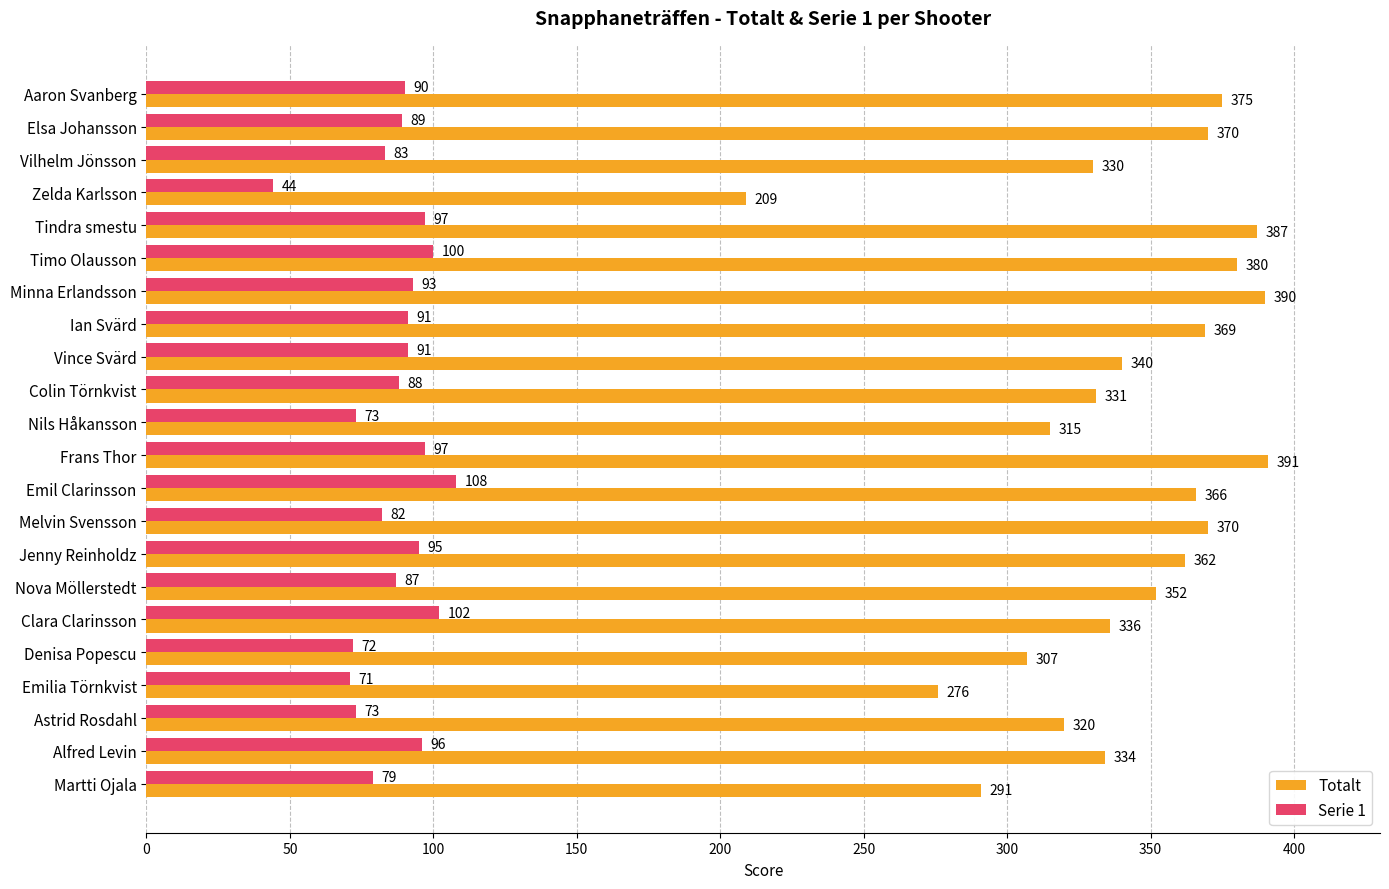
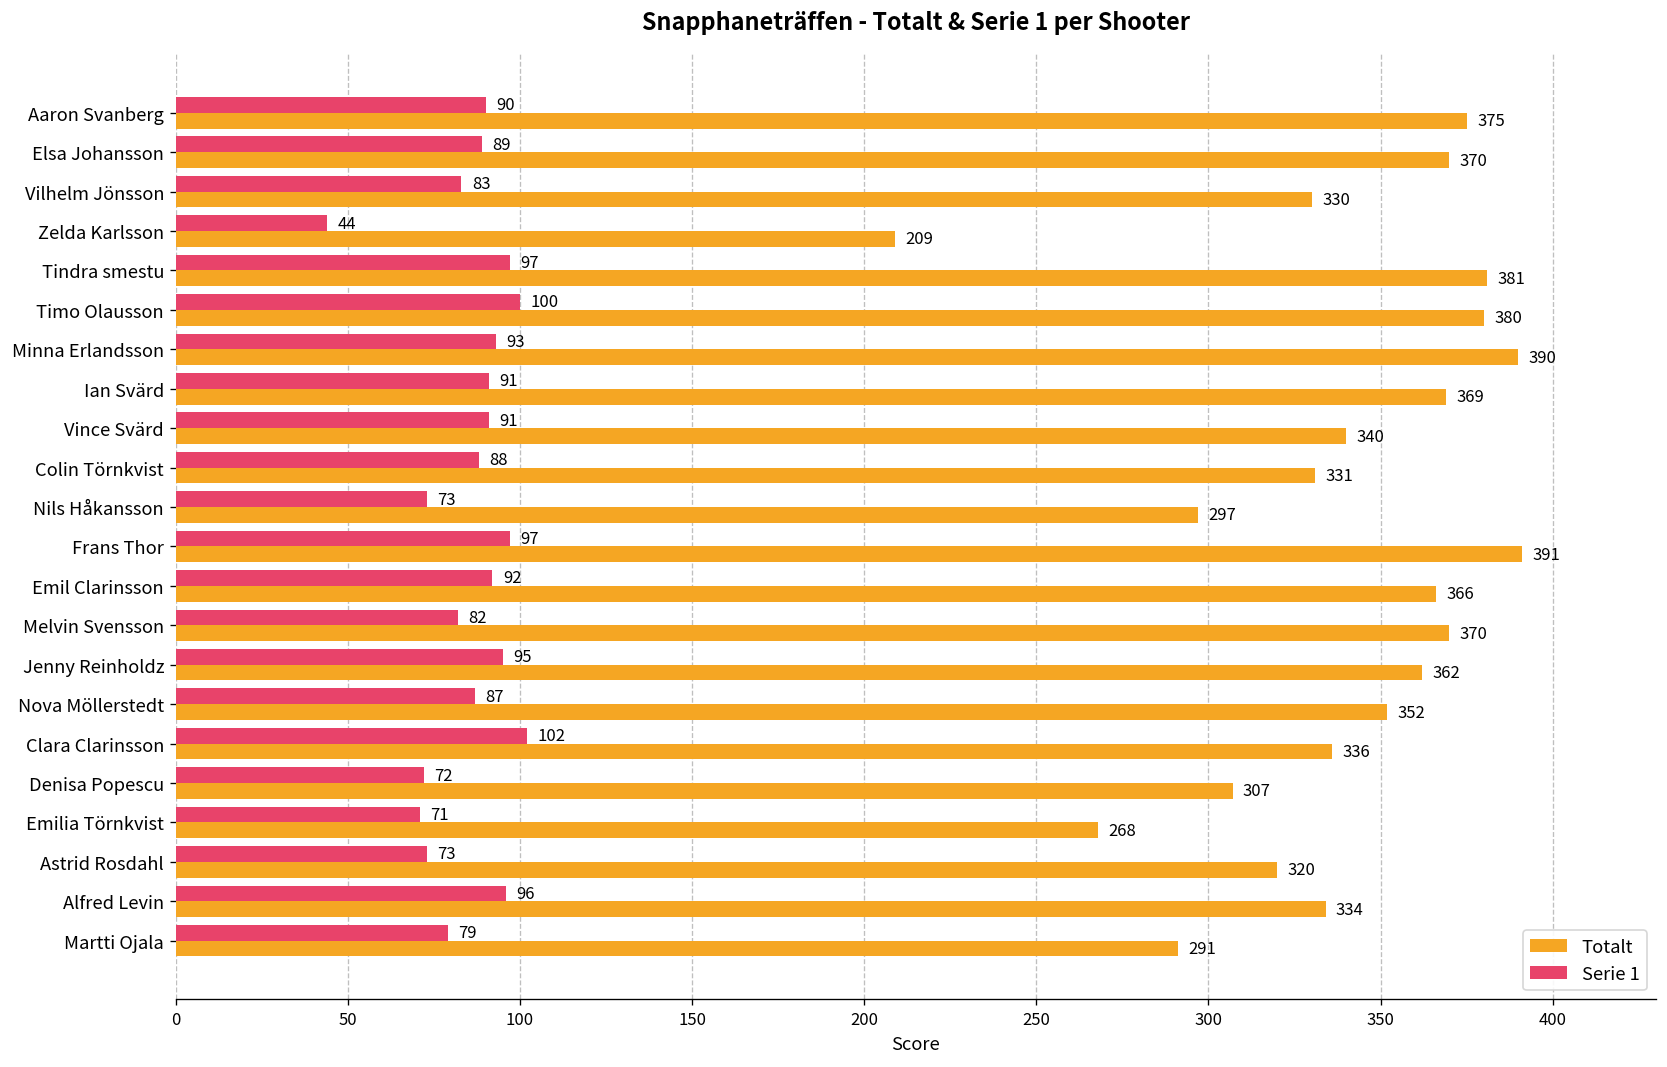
Totalt, Tindra smestu: 387 -> 381
Totalt, Nils Håkansson: 315 -> 297
Serie 1, Emil Clarinsson: 108 -> 92
Totalt, Emilia Törnkvist: 276 -> 268
